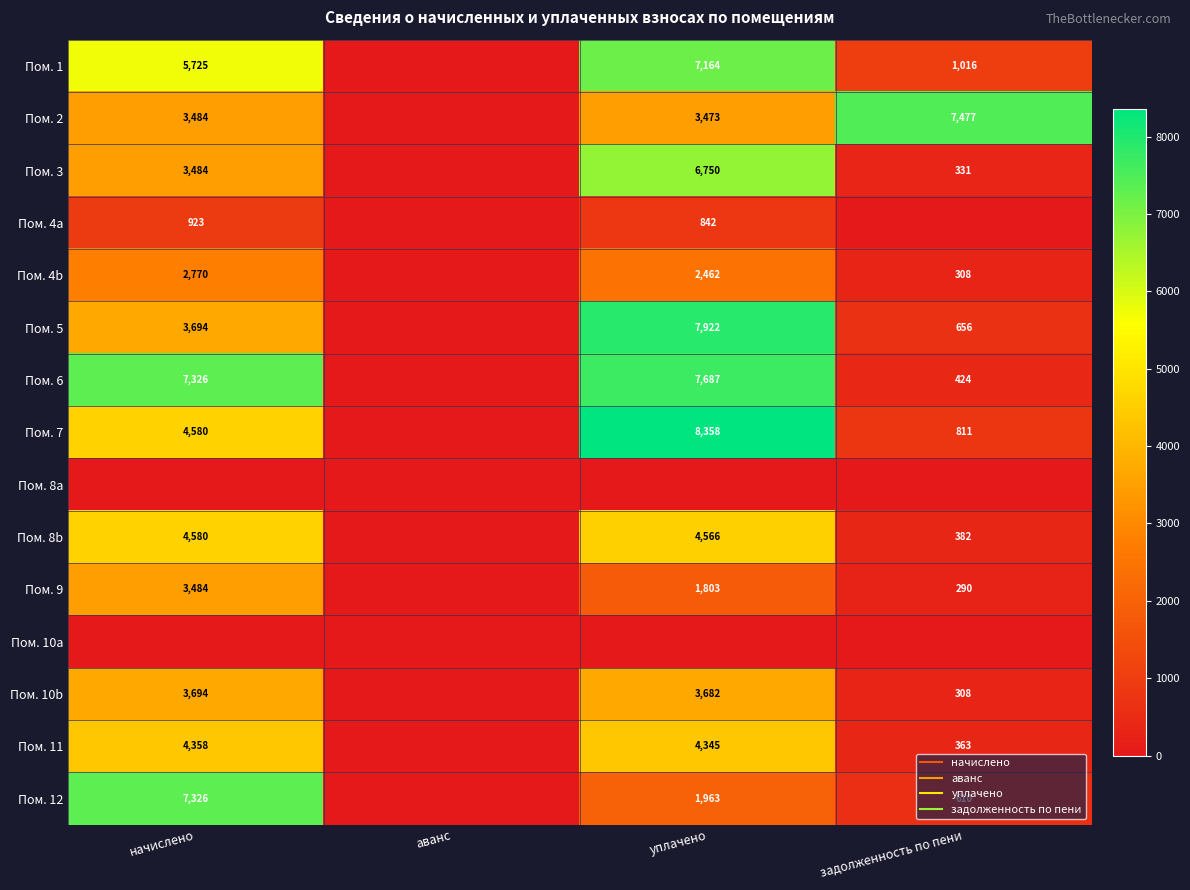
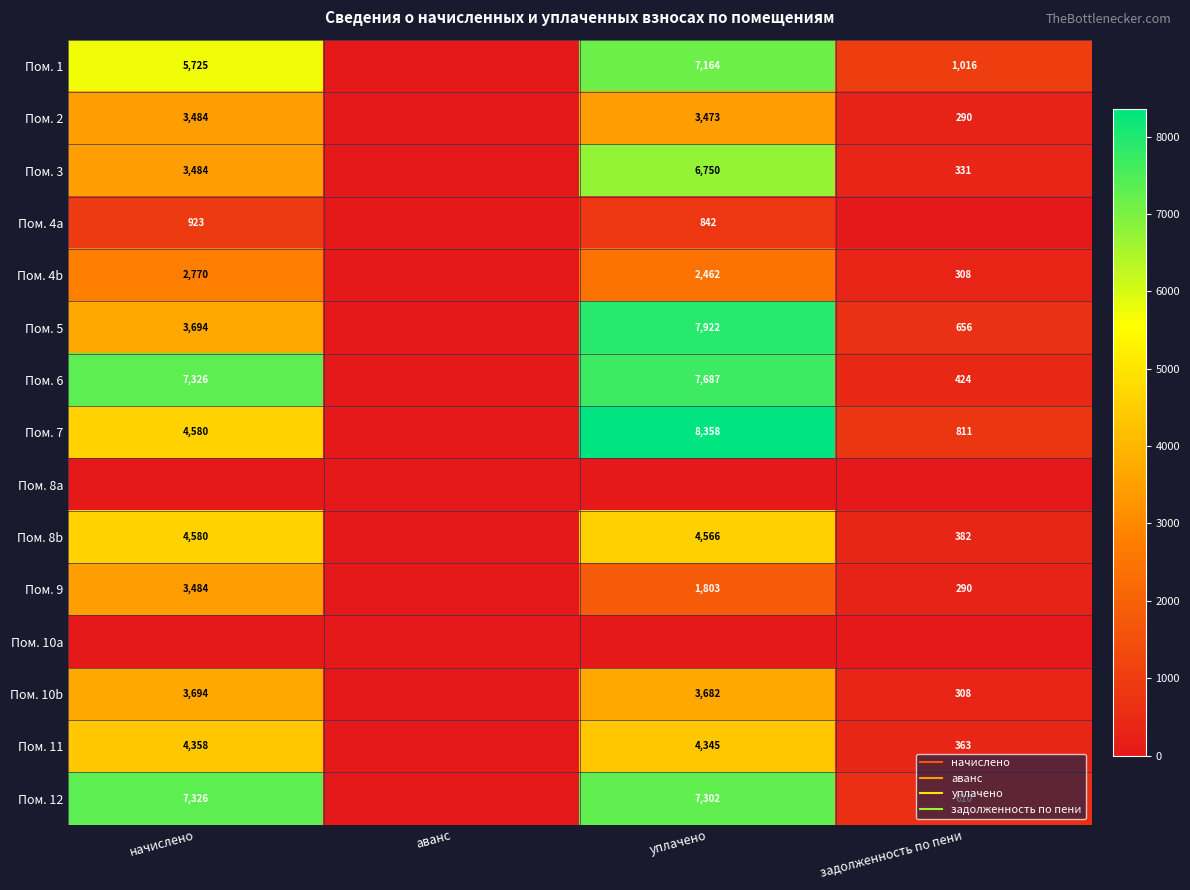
Пом. 2, задолженность по пени: 7,477 -> 290
Пом. 12, уплачено: 1,963 -> 7,302
